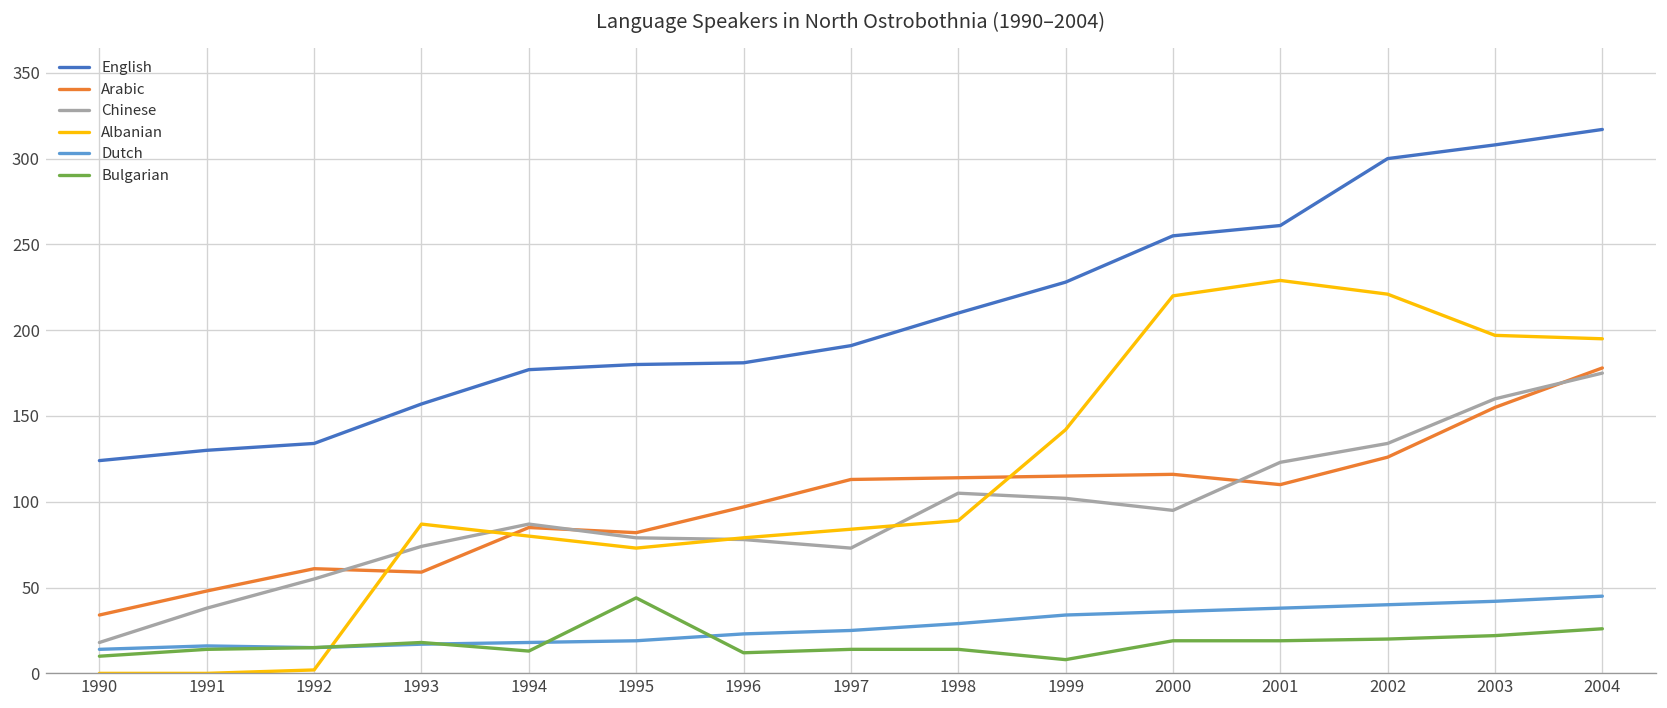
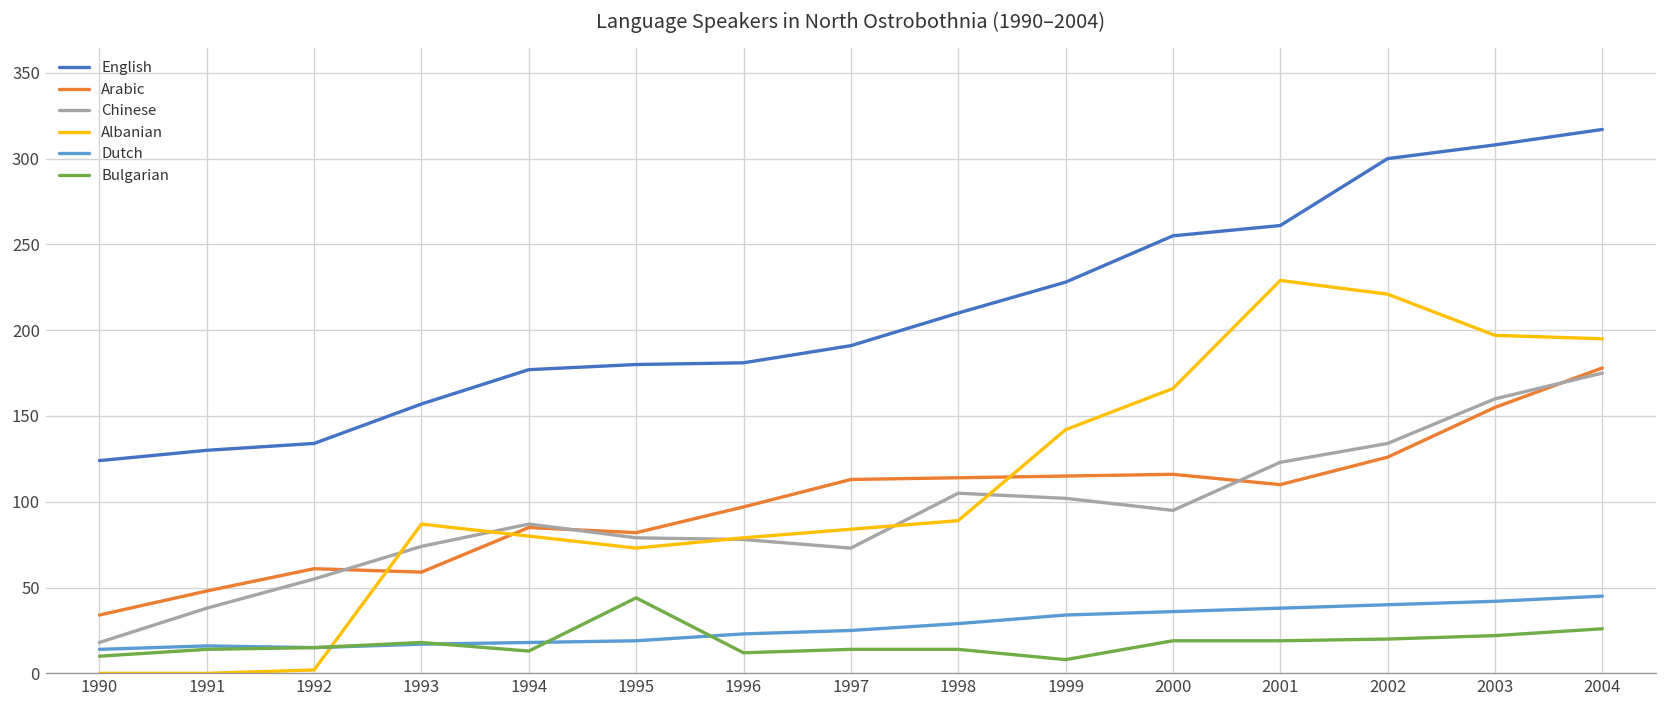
Albanian, 2000: 220 -> 166
